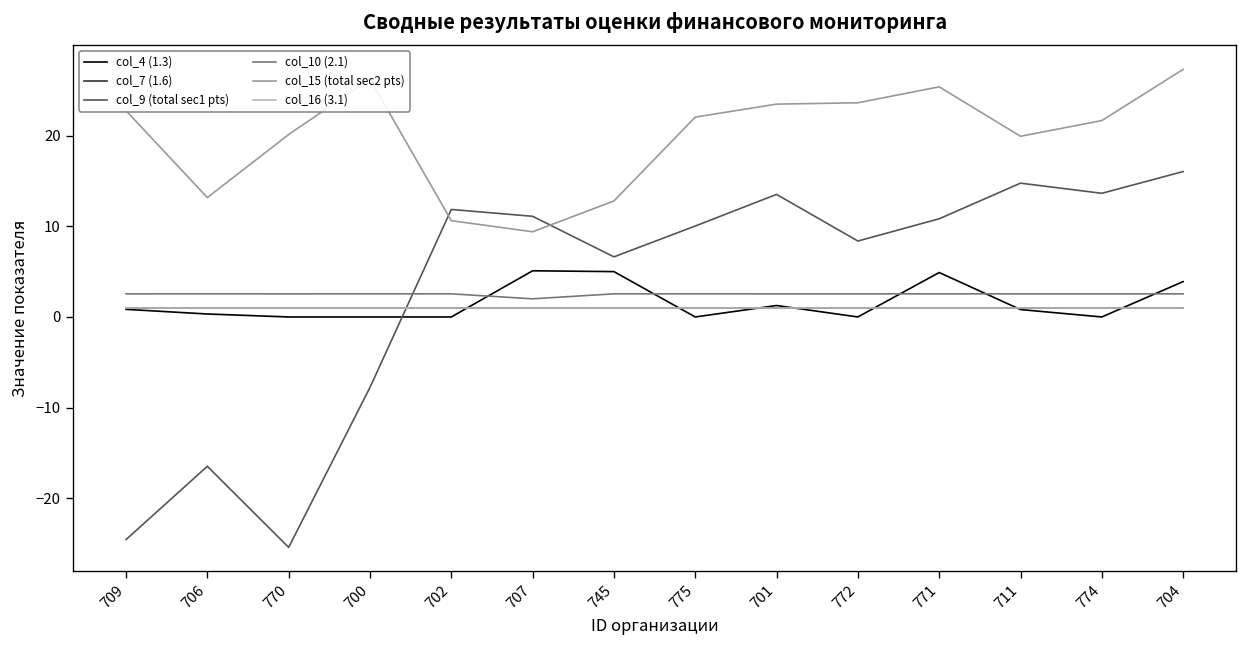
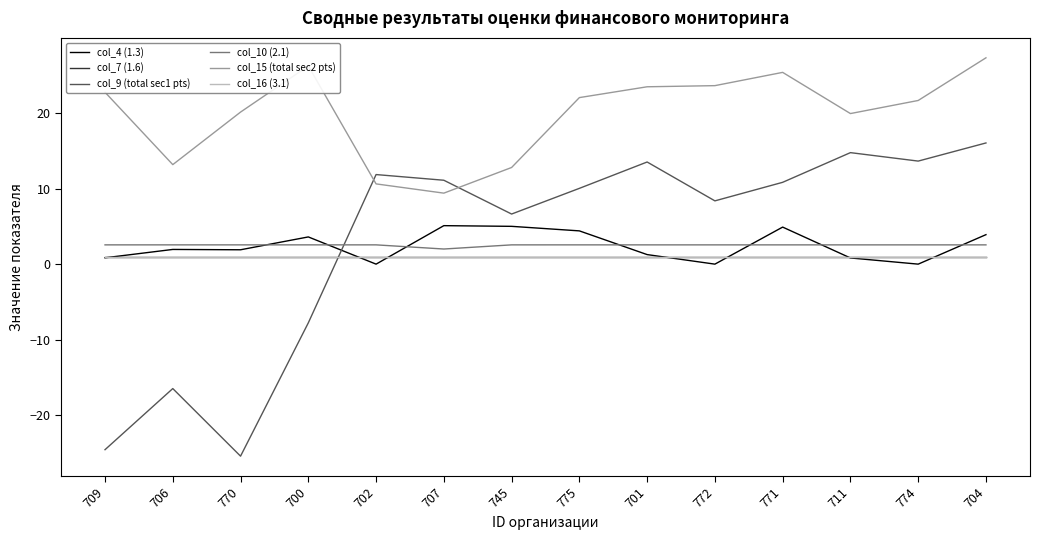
col_4 (1.3), 706: 0 -> 2
col_4 (1.3), 770: 0 -> 2
col_4 (1.3), 700: 0 -> 4
col_4 (1.3), 775: 0 -> 4
